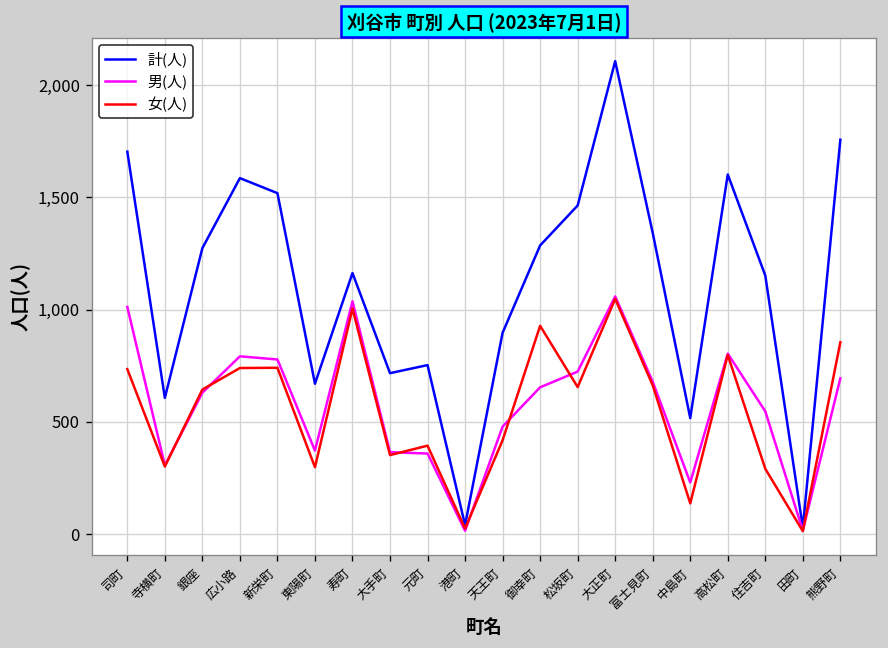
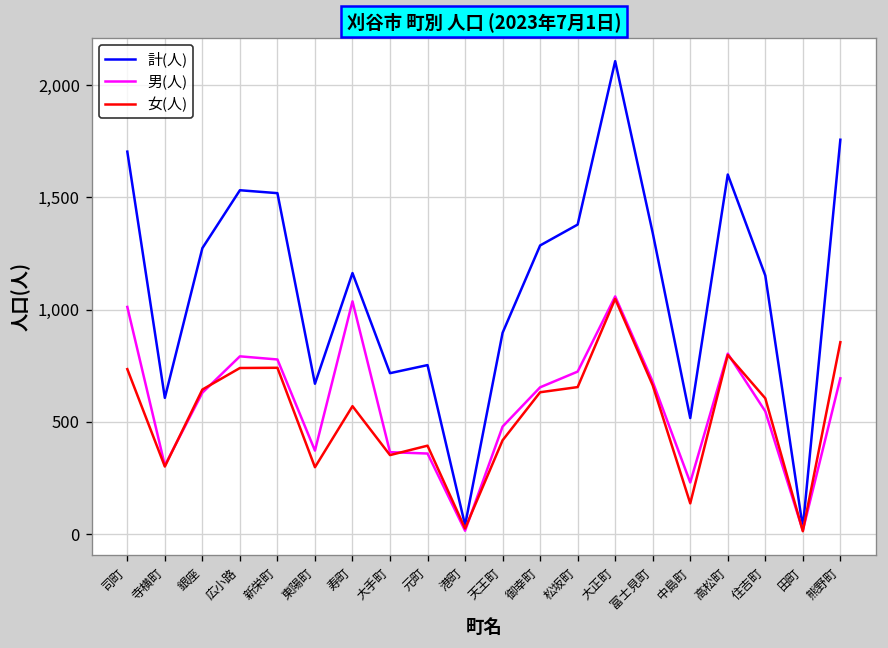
計(人), 広小路: 1,590 -> 1,530
女(人), 寿町: 1,010 -> 570
女(人), 御幸町: 930 -> 630
計(人), 松坂町: 1,460 -> 1,380
女(人), 住吉町: 290 -> 610
